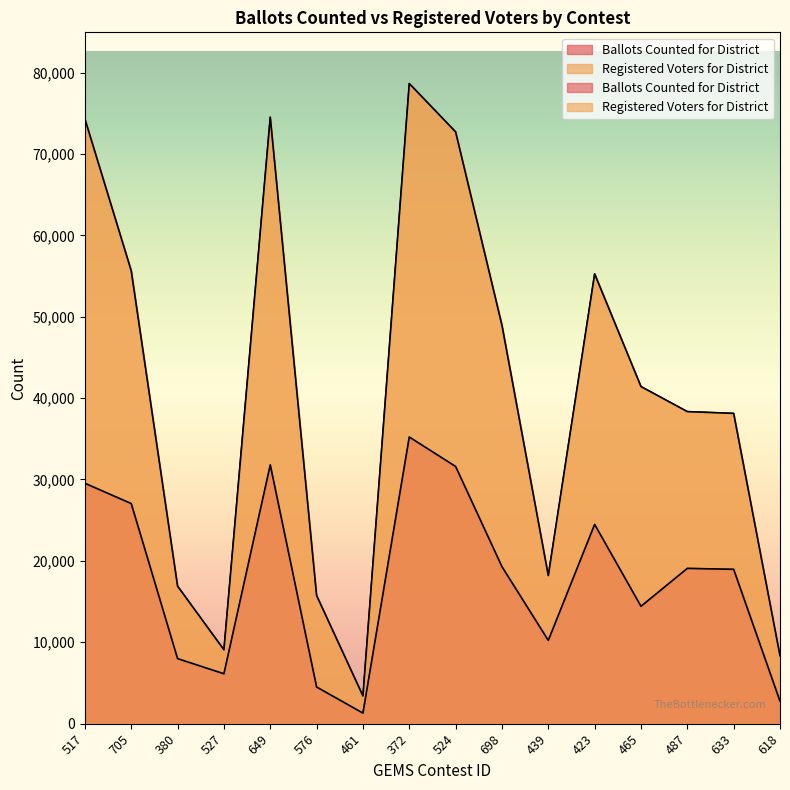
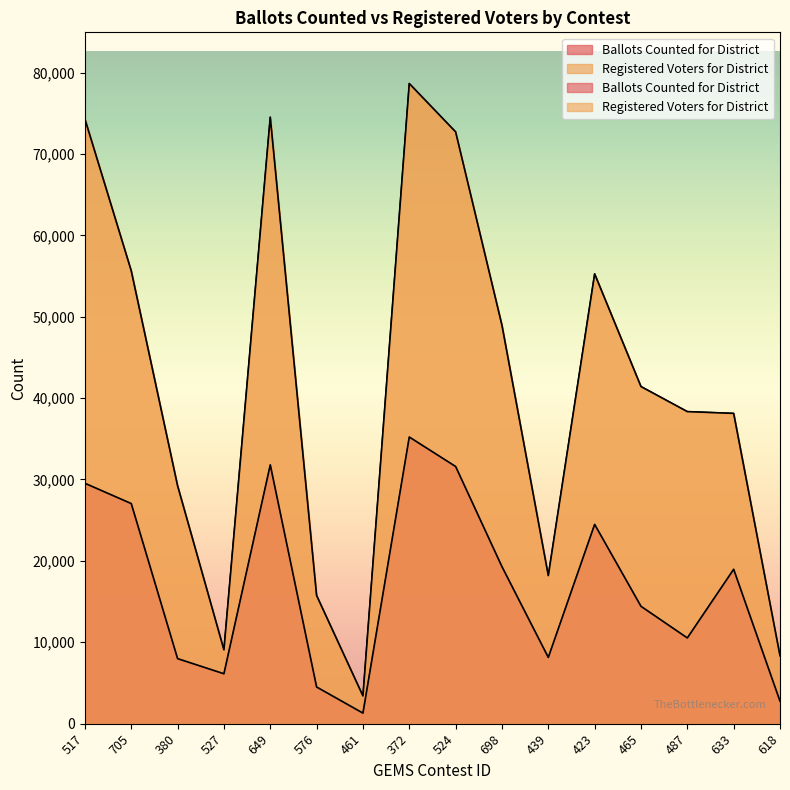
Registered Voters for District, 380: 17,000 -> 29,000
Ballots Counted for District, 439: 10,000 -> 8,000
Ballots Counted for District, 487: 19,000 -> 11,000
